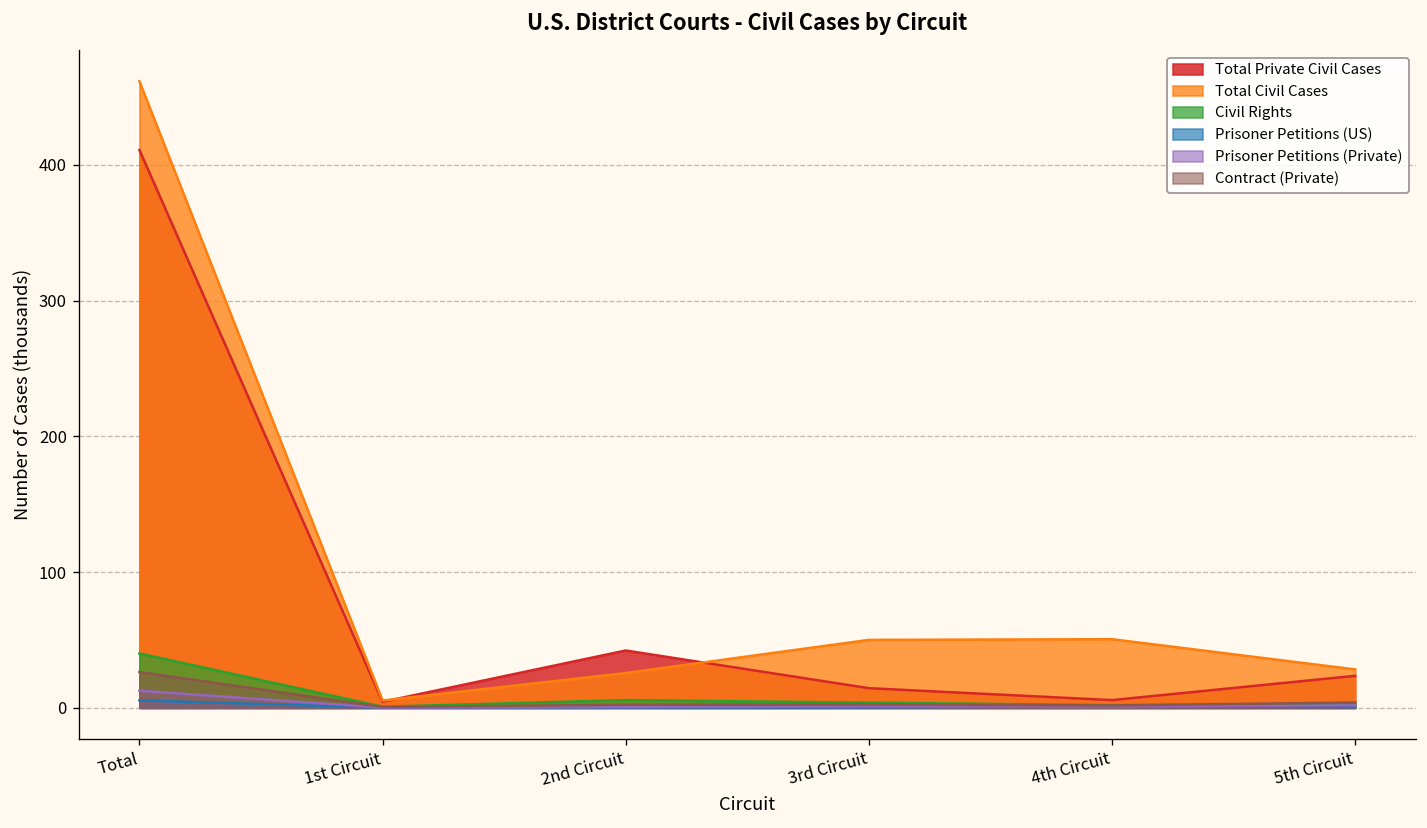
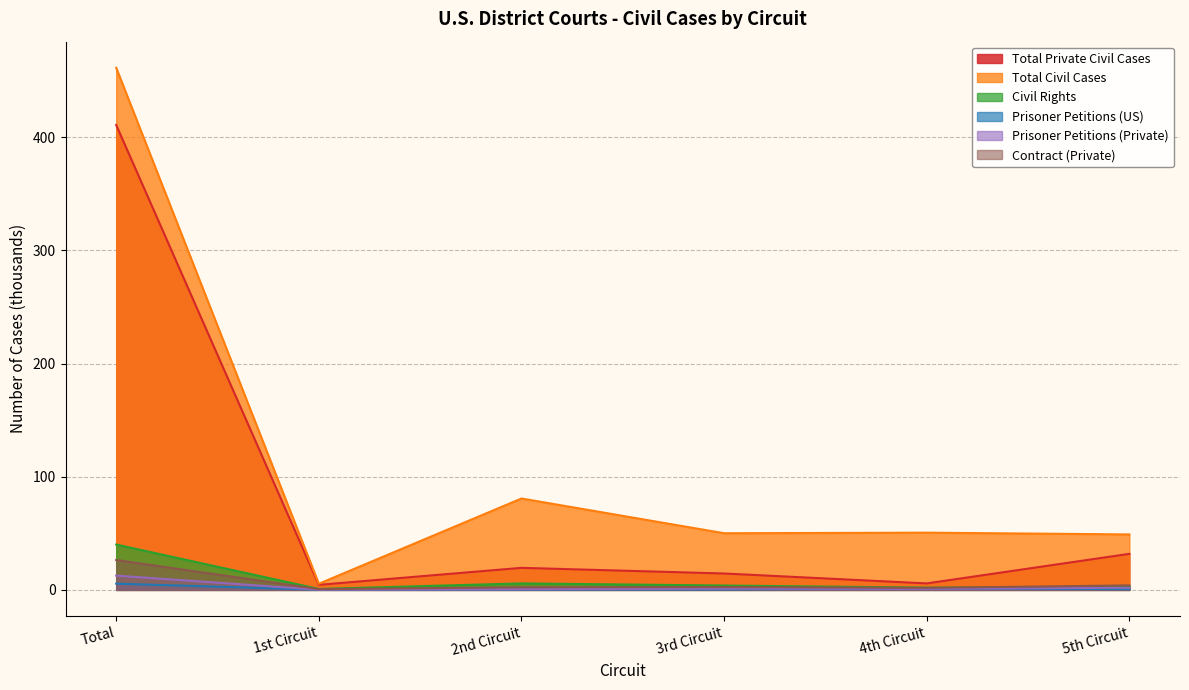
Total Private Civil Cases, 2nd Circuit: 42 -> 19
Total Civil Cases, 2nd Circuit: 26 -> 81
Total Private Civil Cases, 5th Circuit: 24 -> 32
Total Civil Cases, 5th Circuit: 28 -> 49
